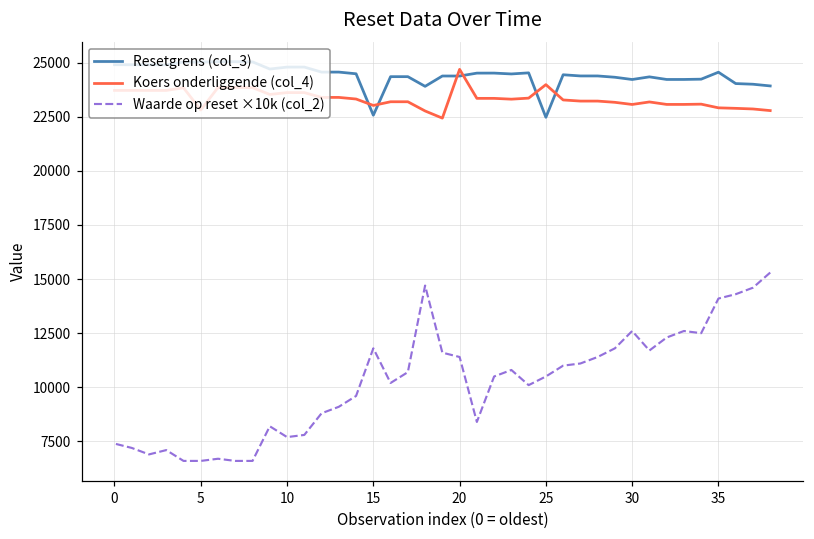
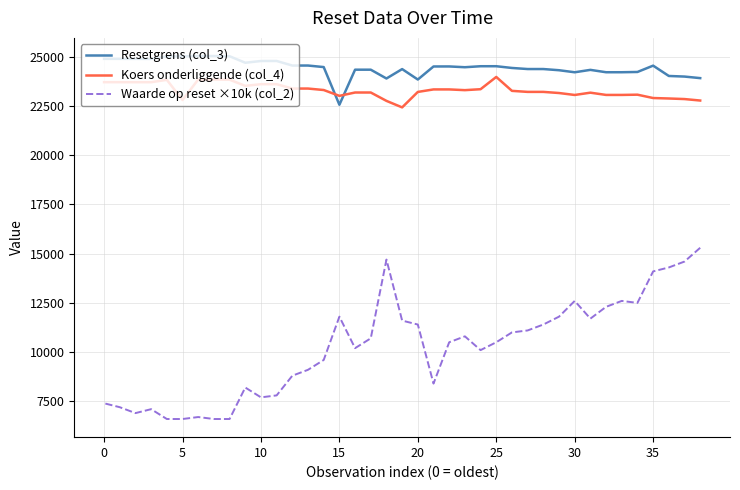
Resetgrens (col_3), 20: 24400 -> 23800
Koers onderliggende (col_4), 20: 24700 -> 23200
Resetgrens (col_3), 25: 22500 -> 24500
